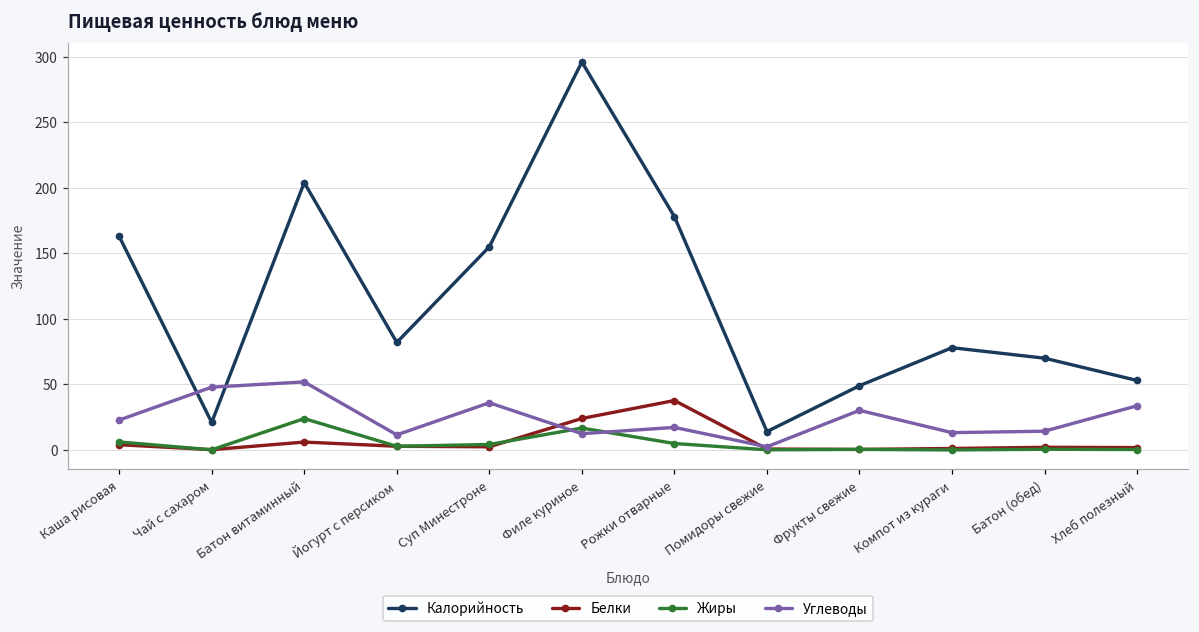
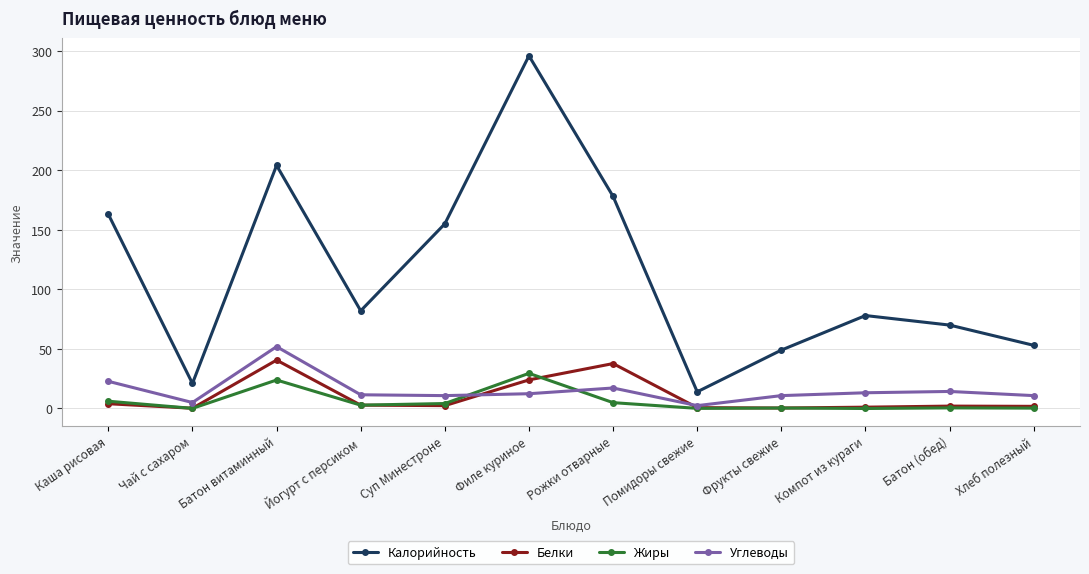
Углеводы, Чай с сахаром: 48 -> 5
Белки, Батон витаминный: 6 -> 41
Углеводы, Суп Минестроне: 36 -> 11
Жиры, Филе куриное: 17 -> 30
Углеводы, Фрукты свежие: 30 -> 11
Углеводы, Хлеб полезный: 34 -> 11
